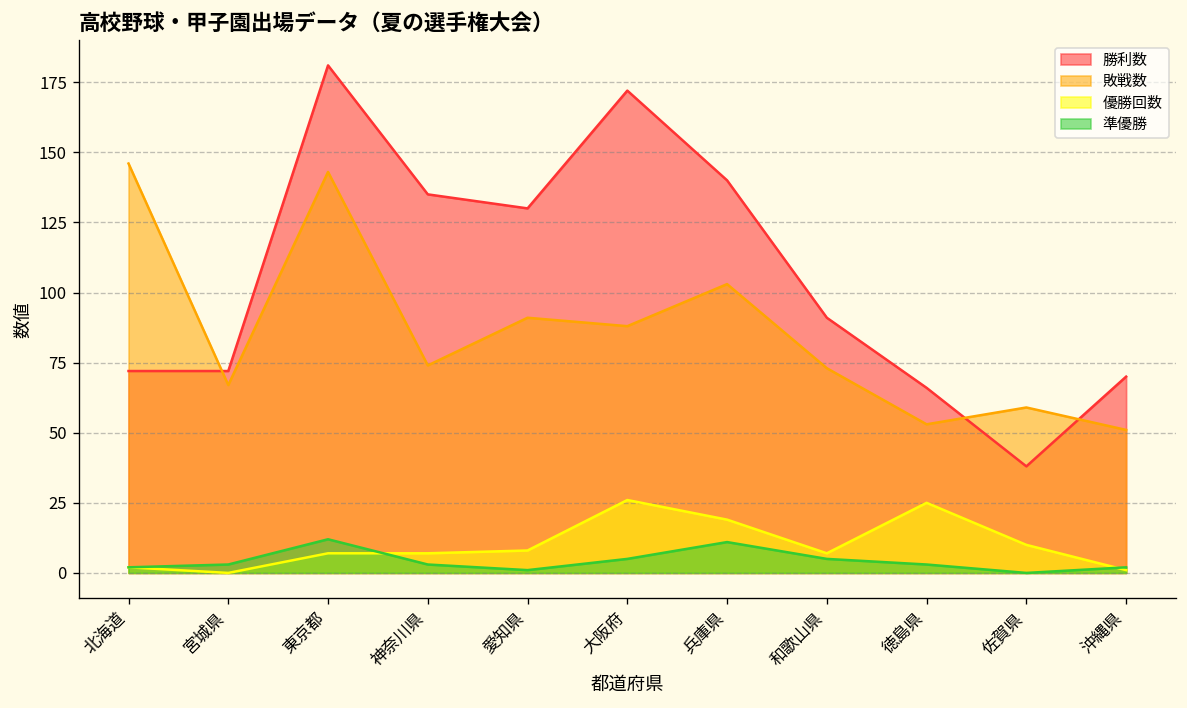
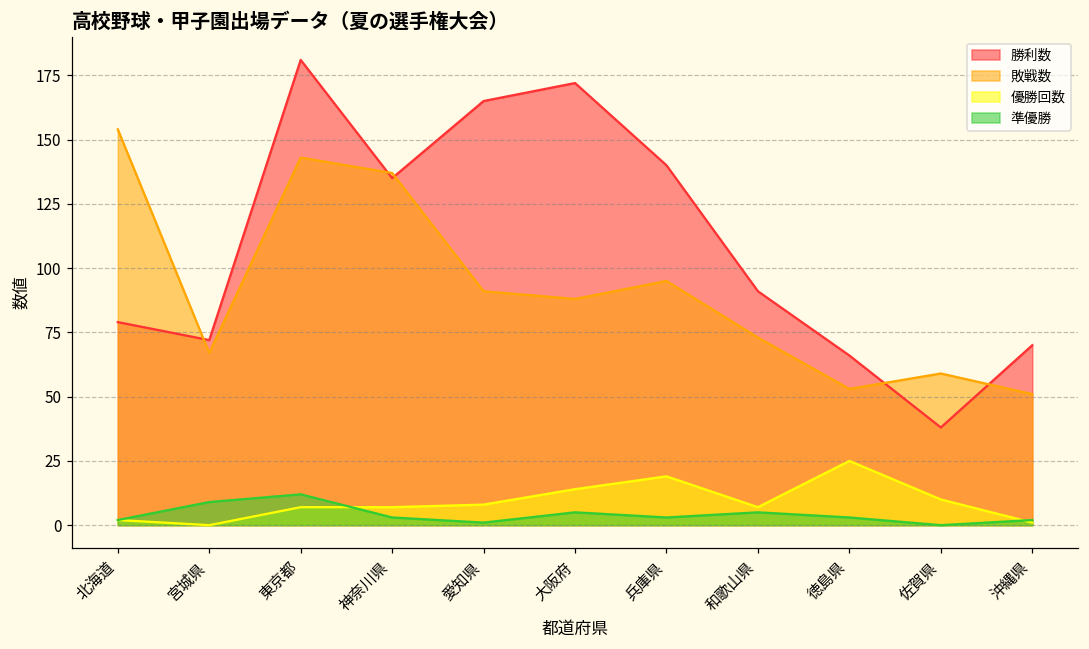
勝利数, 北海道: 72 -> 79
敗戦数, 北海道: 146 -> 154
準優勝, 宮城県: 3 -> 9
敗戦数, 神奈川県: 74 -> 137
勝利数, 愛知県: 130 -> 165
優勝回数, 大阪府: 26 -> 14
敗戦数, 兵庫県: 103 -> 95
準優勝, 兵庫県: 11 -> 3
